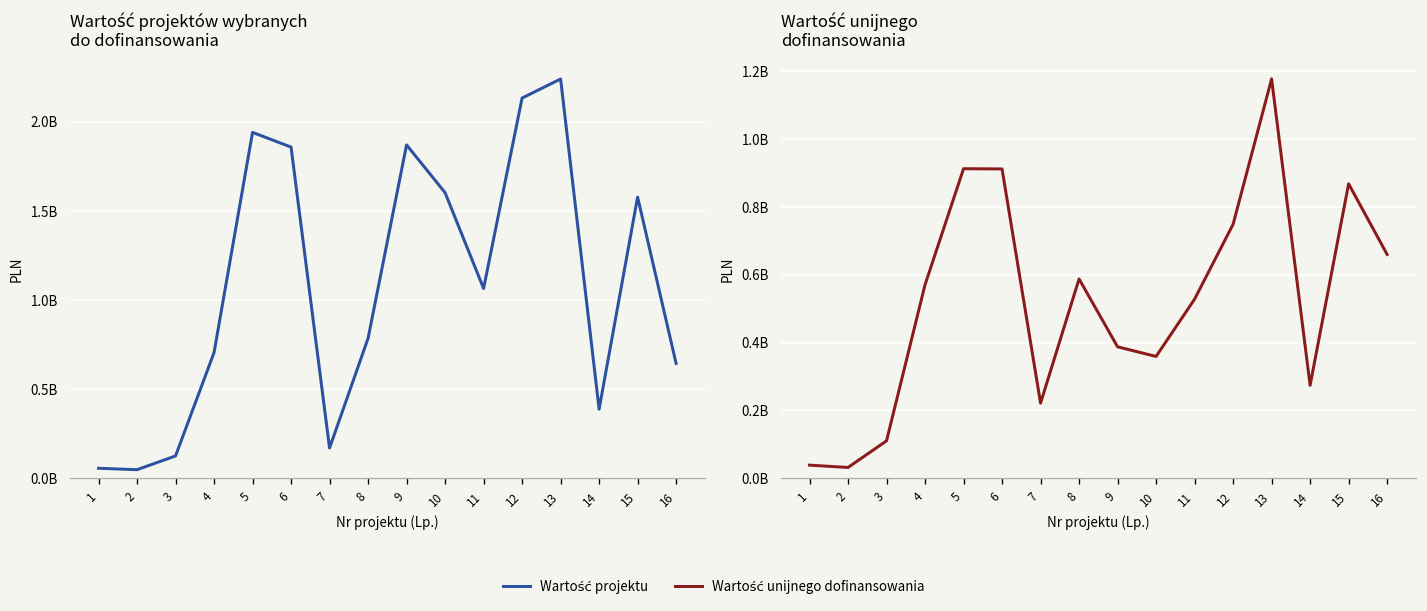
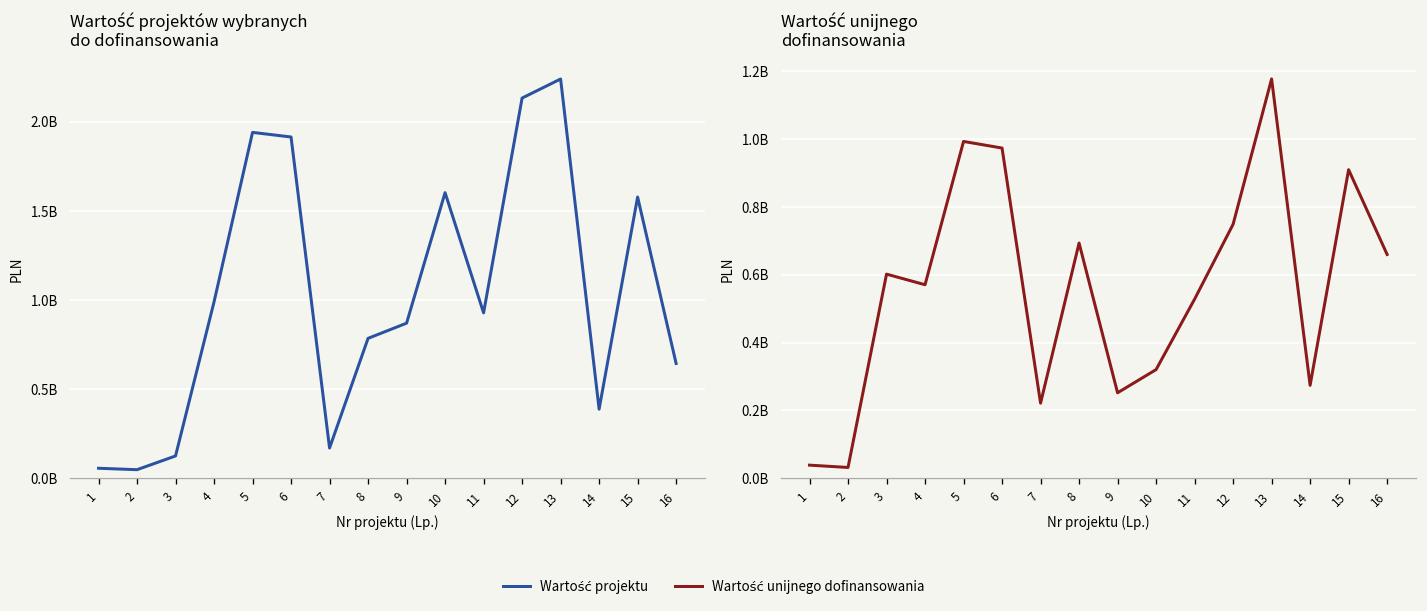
Wartość projektów wybranych do dofinansowania, 4: 700000000 -> 990000000
Wartość projektów wybranych do dofinansowania, 6: 1860000000 -> 1910000000
Wartość projektów wybranych do dofinansowania, 9: 1870000000 -> 870000000
Wartość projektów wybranych do dofinansowania, 11: 1060000000 -> 930000000
Wartość unijnego dofinansowania, 3: 110000000 -> 600000000
Wartość unijnego dofinansowania, 5: 910000000 -> 990000000
Wartość unijnego dofinansowania, 6: 910000000 -> 970000000
Wartość unijnego dofinansowania, 8: 590000000 -> 690000000
Wartość unijnego dofinansowania, 9: 390000000 -> 250000000
Wartość unijnego dofinansowania, 10: 360000000 -> 320000000
Wartość unijnego dofinansowania, 15: 870000000 -> 910000000
